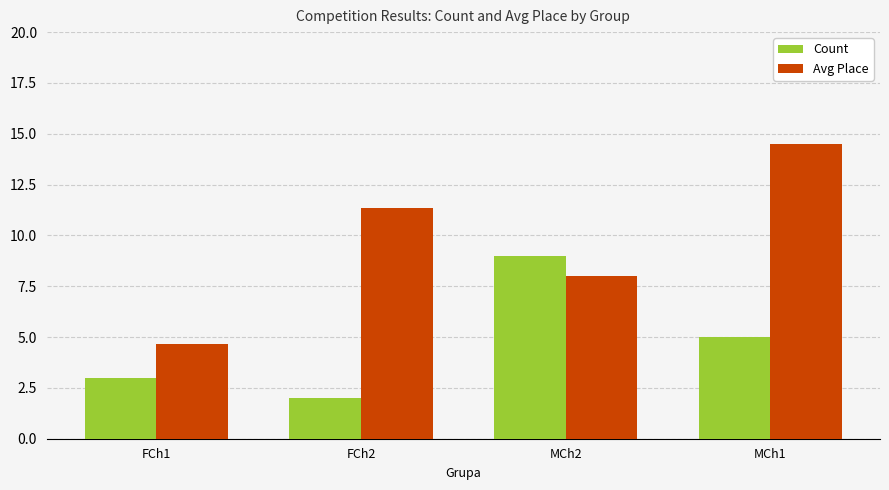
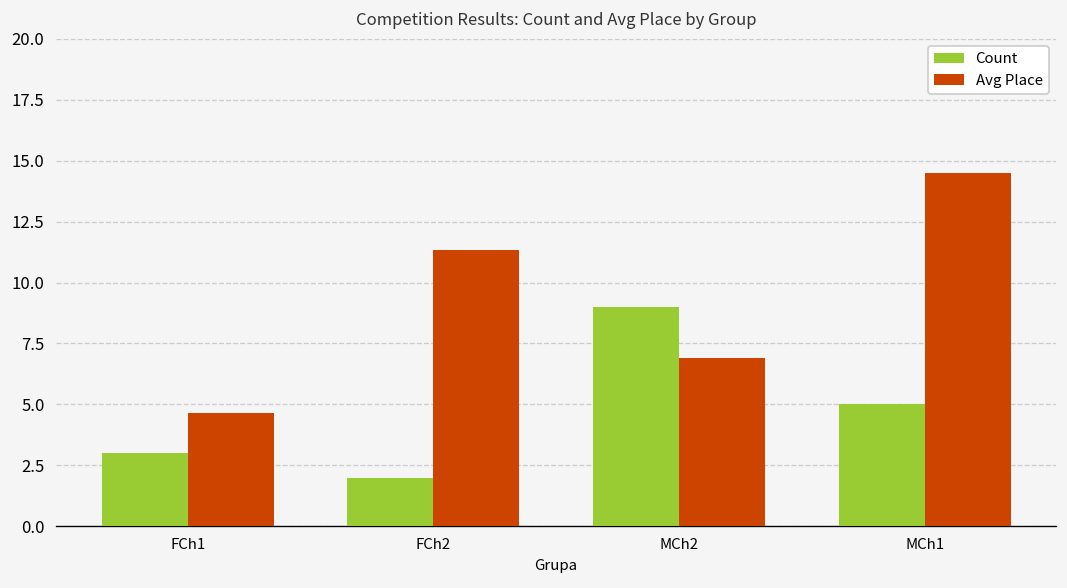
Avg Place, MCh2: 8.0 -> 6.9
